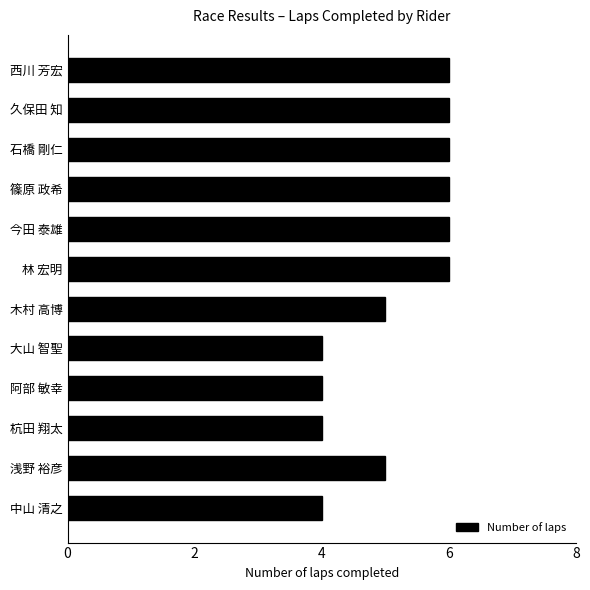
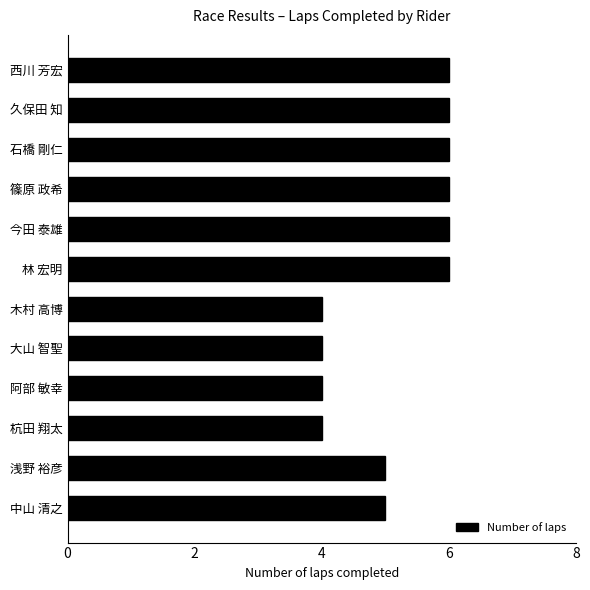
木村 高博: 5 -> 4
中山 清之: 4 -> 5
